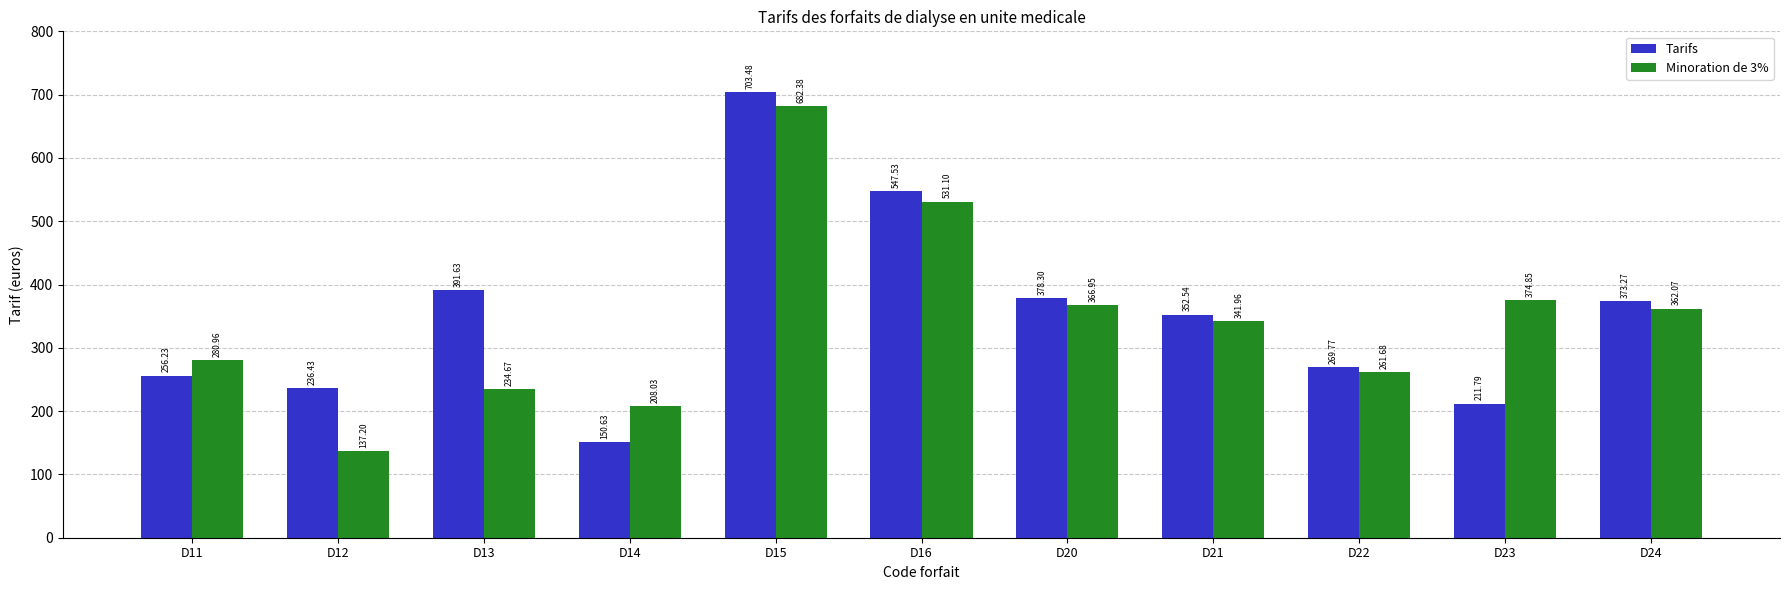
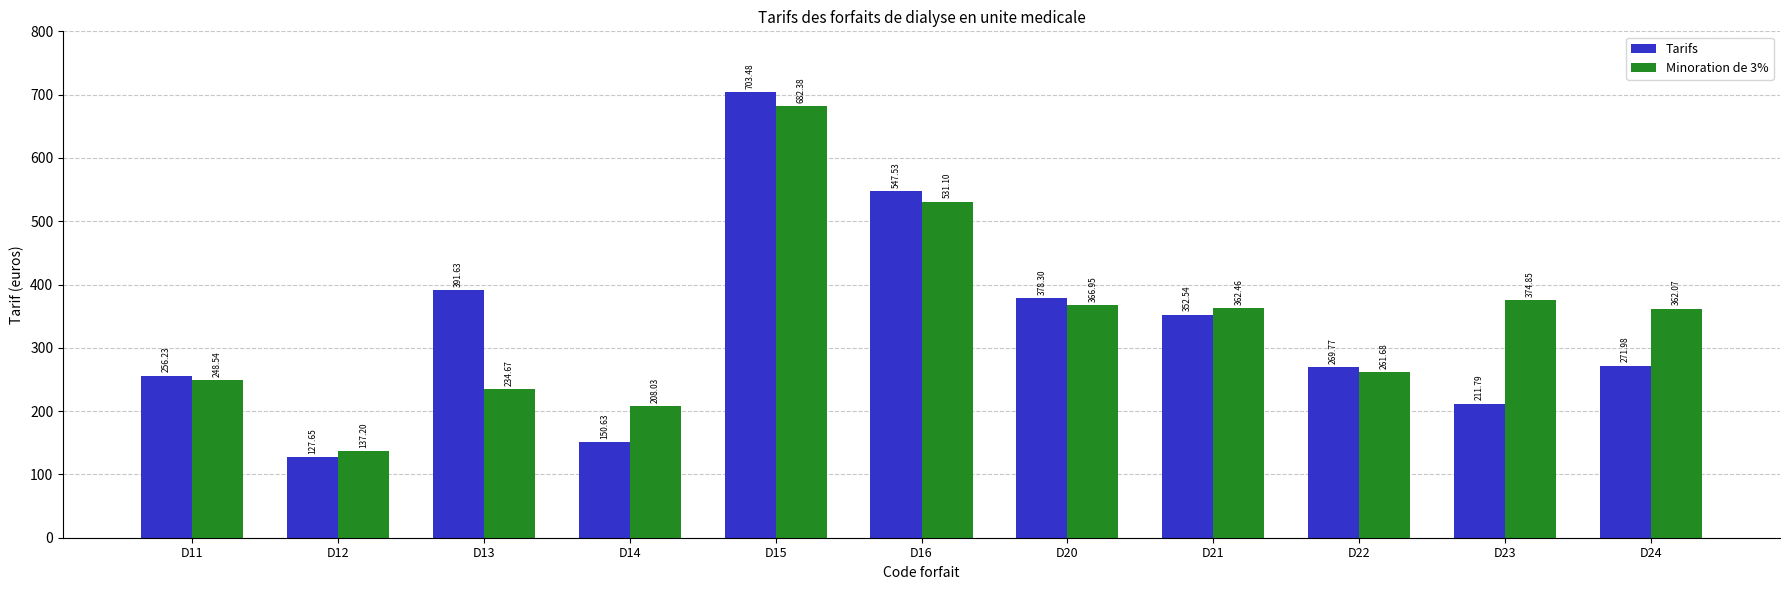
Minoration de 3%, D11: 280.96 -> 248.54
Tarifs, D12: 236.43 -> 127.65
Minoration de 3%, D21: 341.96 -> 362.46
Tarifs, D24: 373.27 -> 271.98
